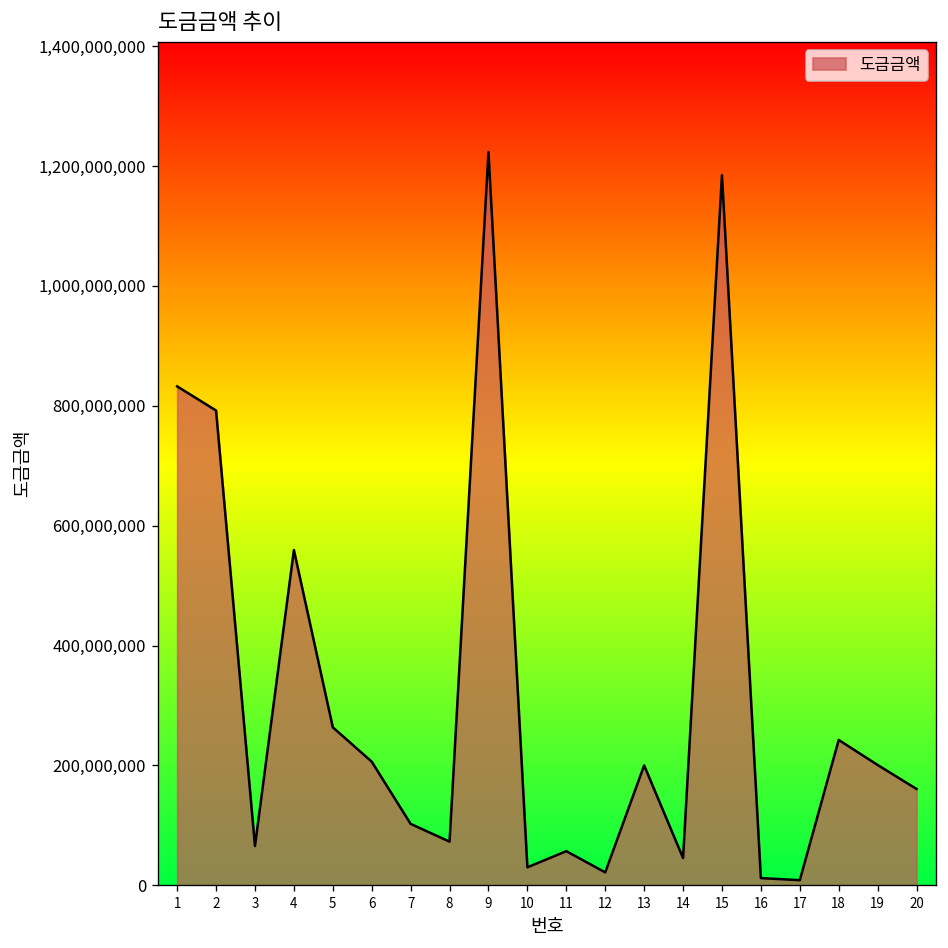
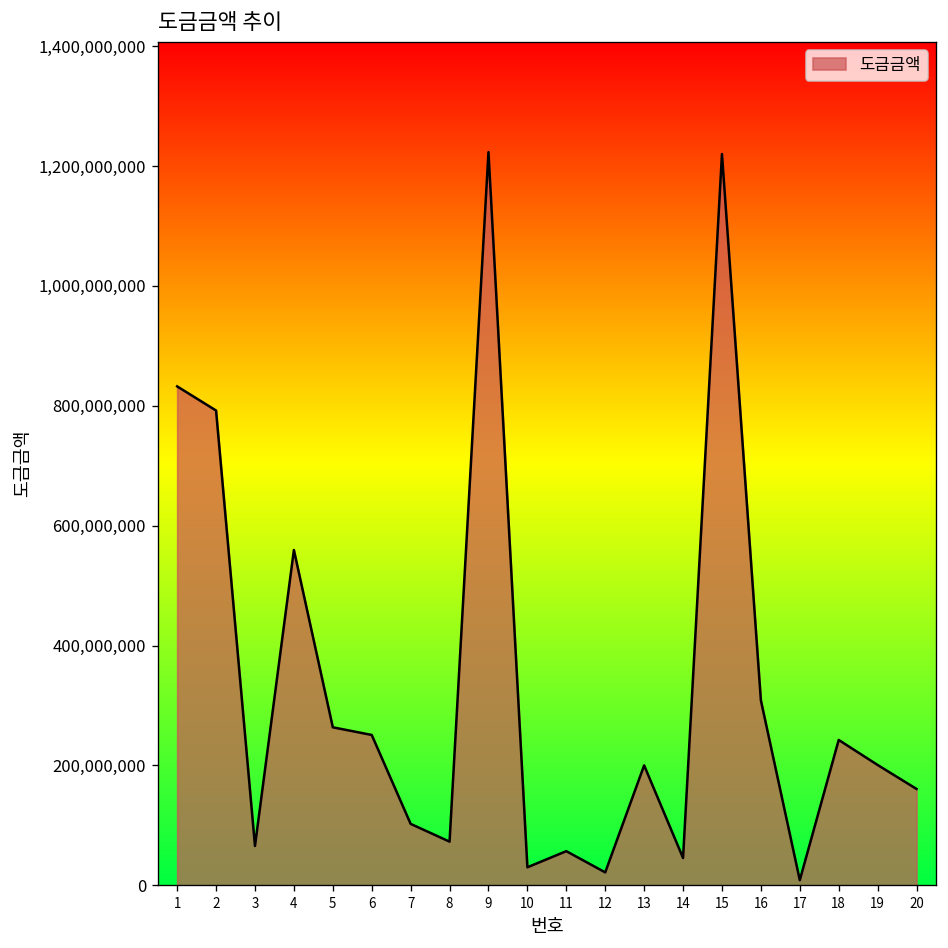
6: 210,000,000 -> 250,000,000
15: 1,180,000,000 -> 1,220,000,000
16: 10,000,000 -> 310,000,000
